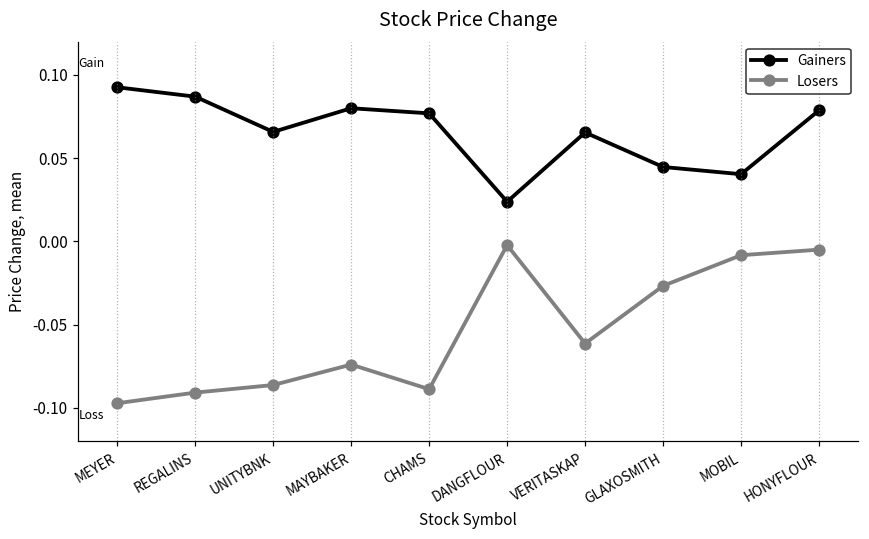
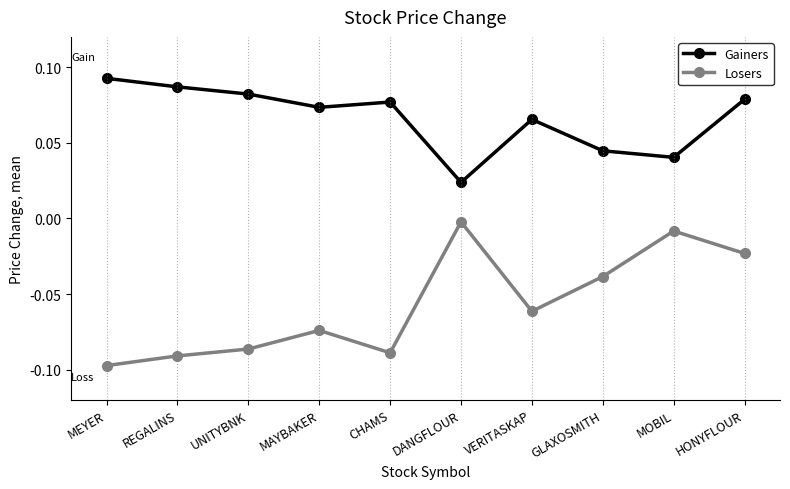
Gainers, UNITYBNK: 0.066 -> 0.082
Gainers, MAYBAKER: 0.080 -> 0.073
Losers, GLAXOSMITH: -0.027 -> -0.038
Losers, HONYFLOUR: -0.005 -> -0.023
